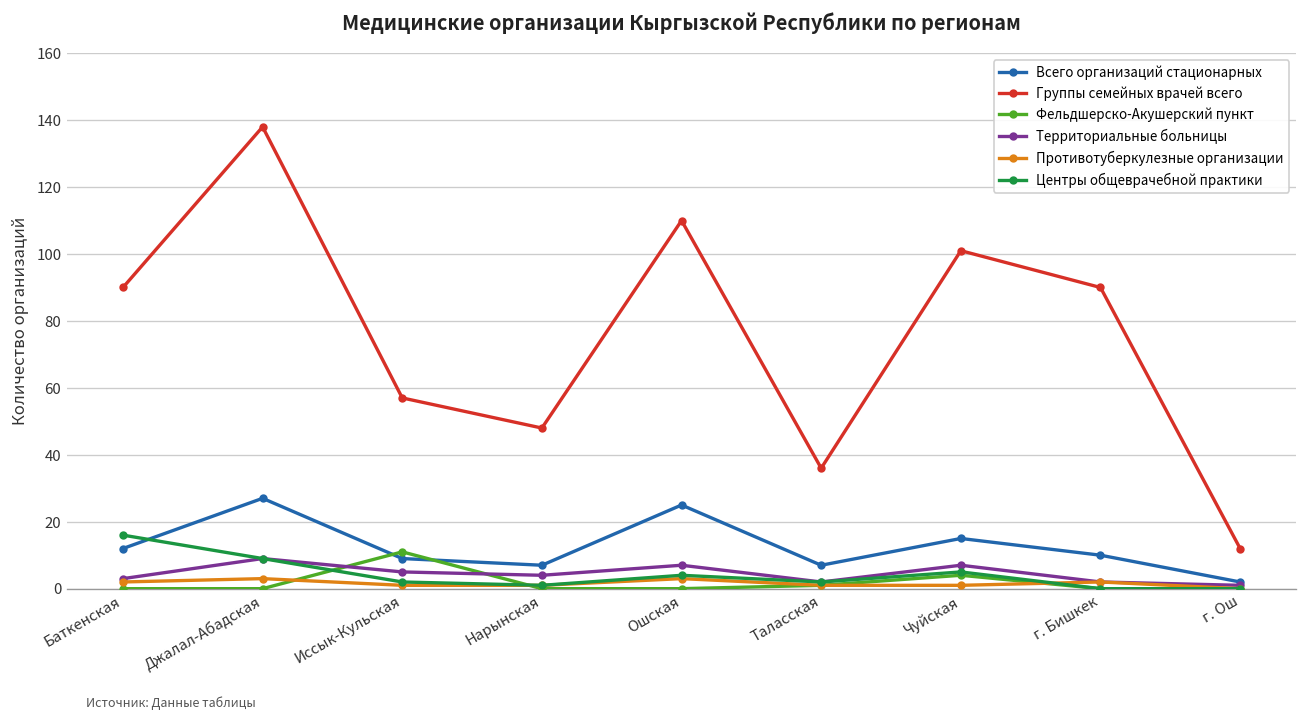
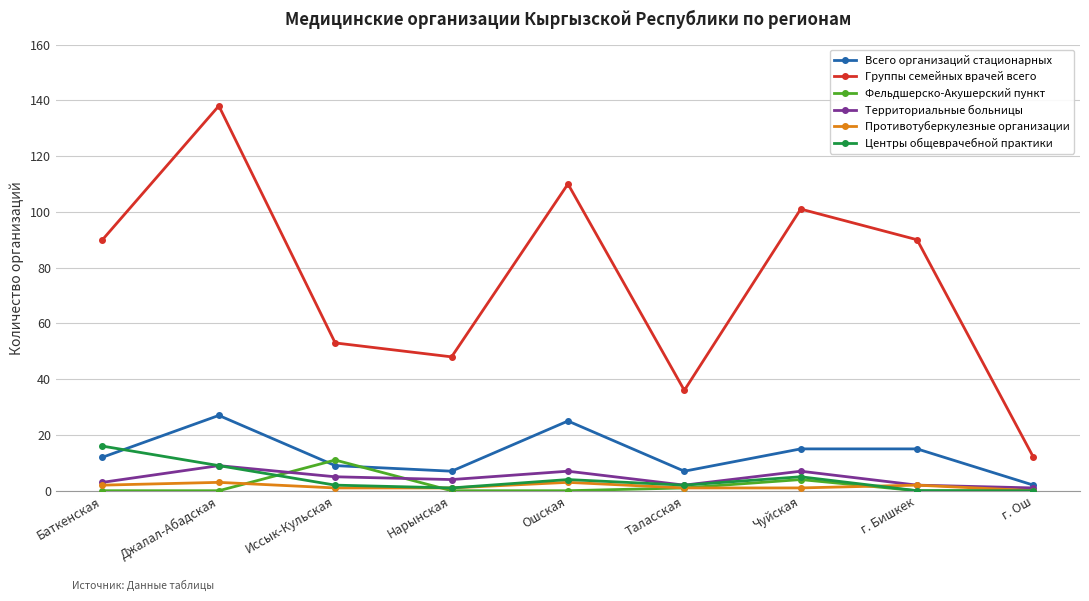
Группы семейных врачей всего, Иссык-Кульская: 57 -> 53
Всего организаций стационарных, г. Бишкек: 10 -> 15
